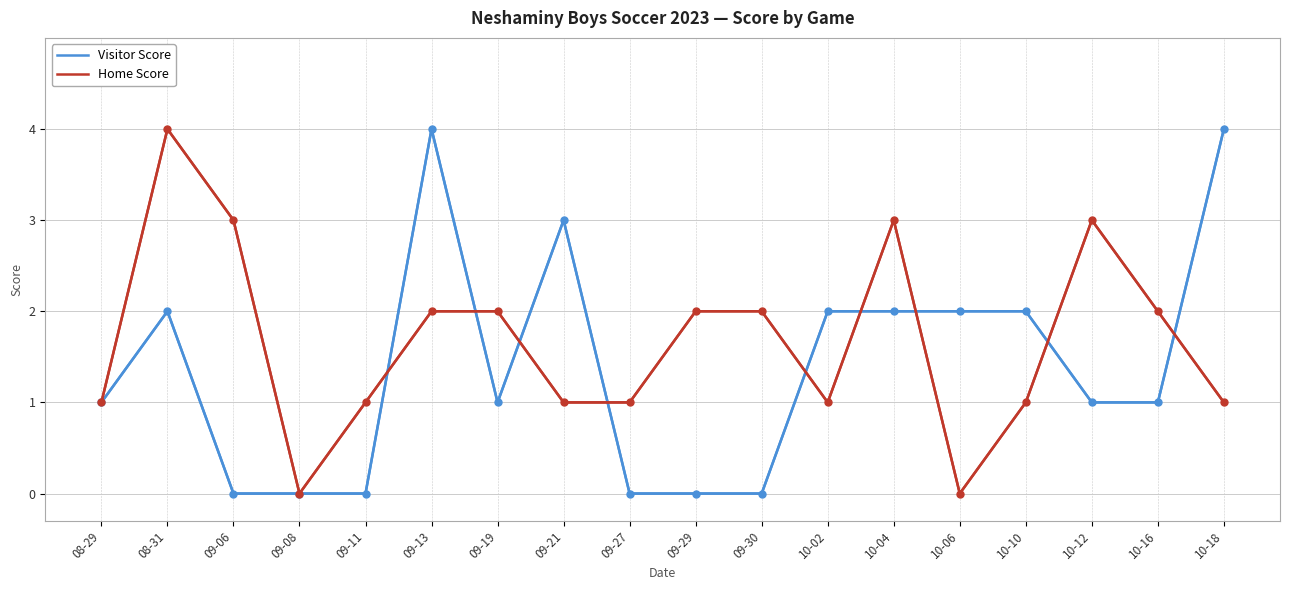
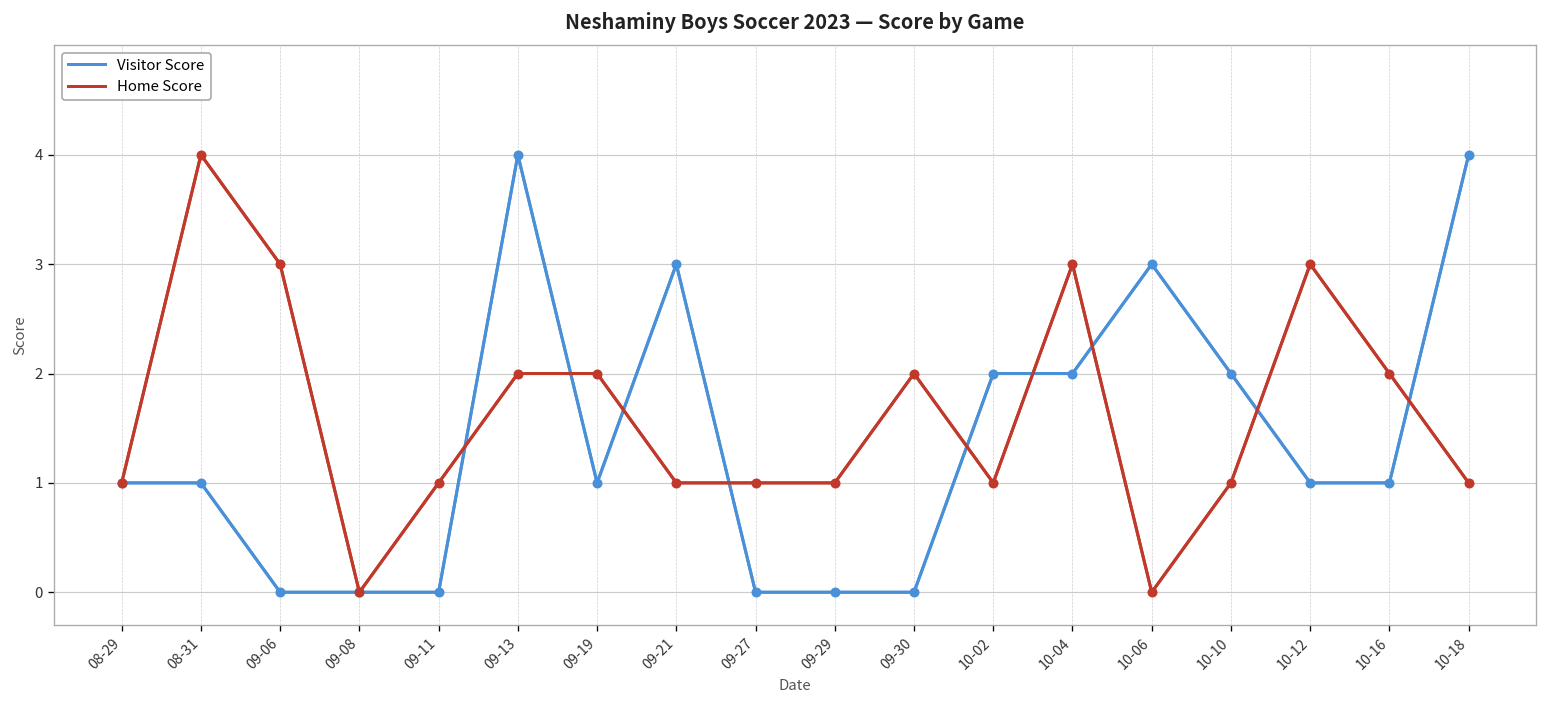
Visitor Score, 08-31: 2 -> 1
Home Score, 09-29: 2 -> 1
Visitor Score, 10-06: 2 -> 3
